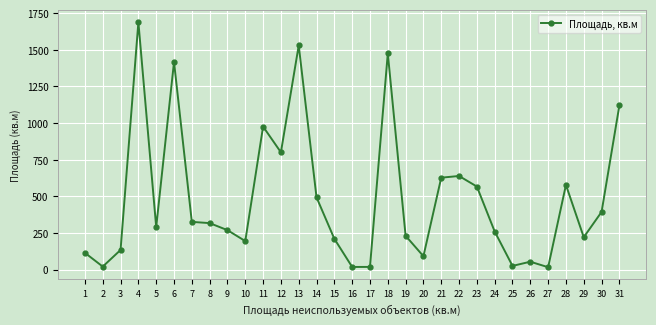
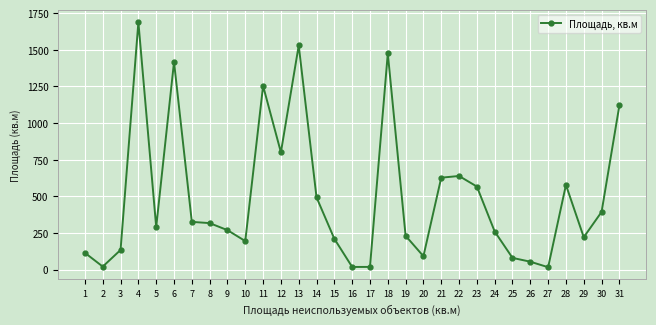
11: 980 -> 1250
25: 30 -> 80
